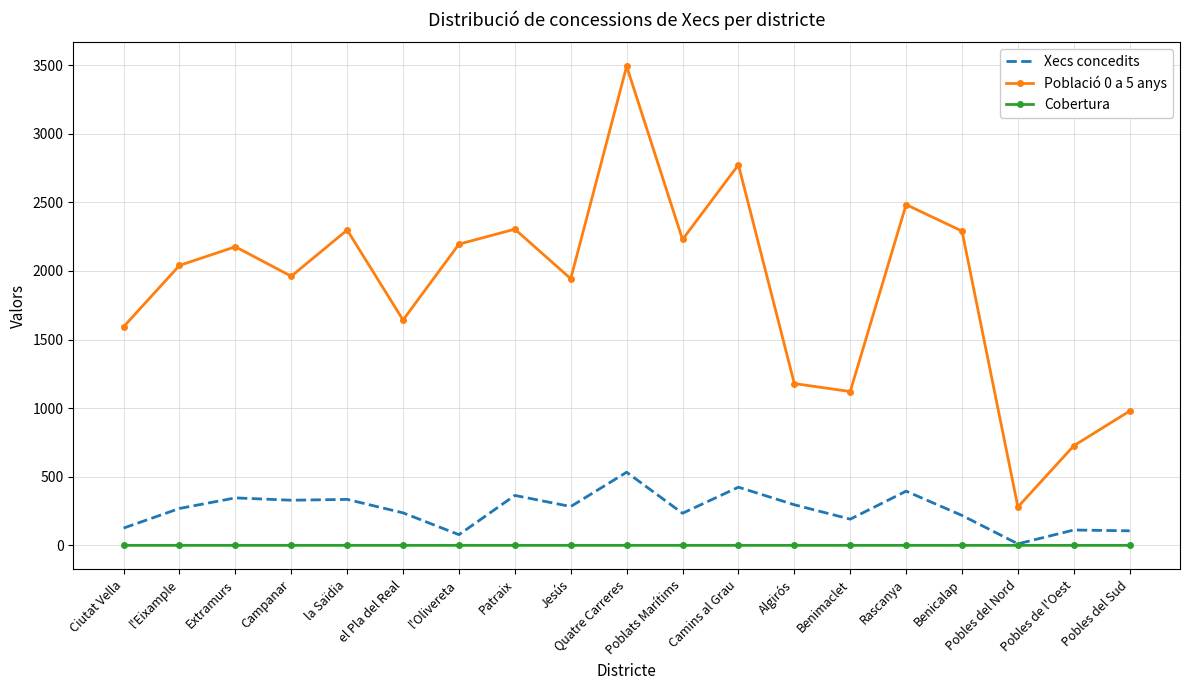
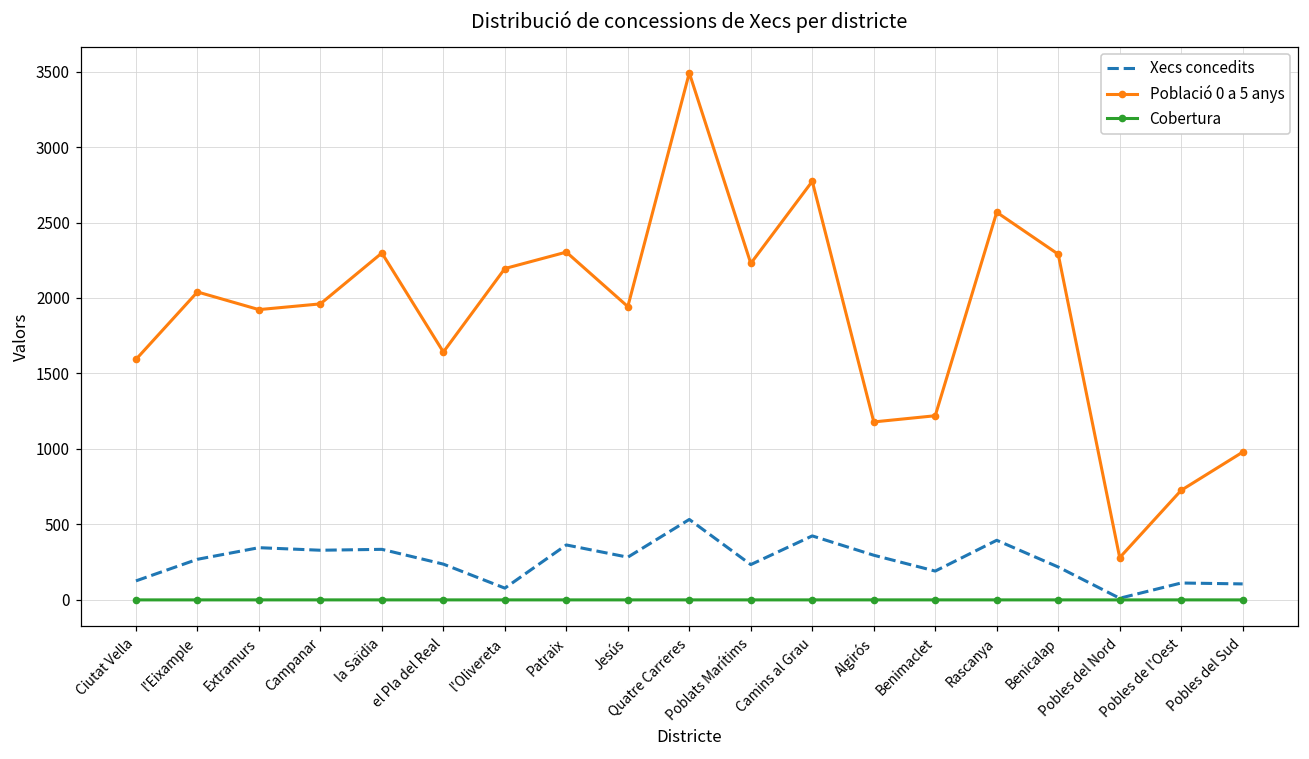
Població 0 a 5 anys, Extramurs: 2180 -> 1920
Població 0 a 5 anys, Benimaclet: 1120 -> 1220
Població 0 a 5 anys, Rascanya: 2480 -> 2570
